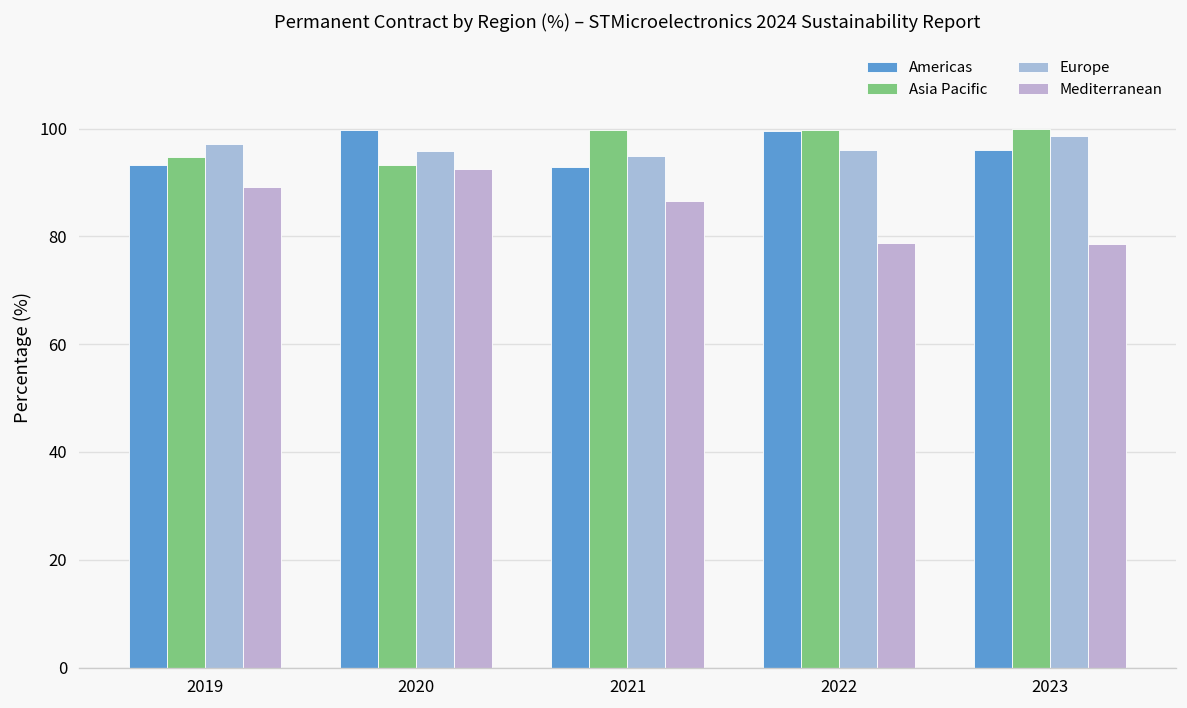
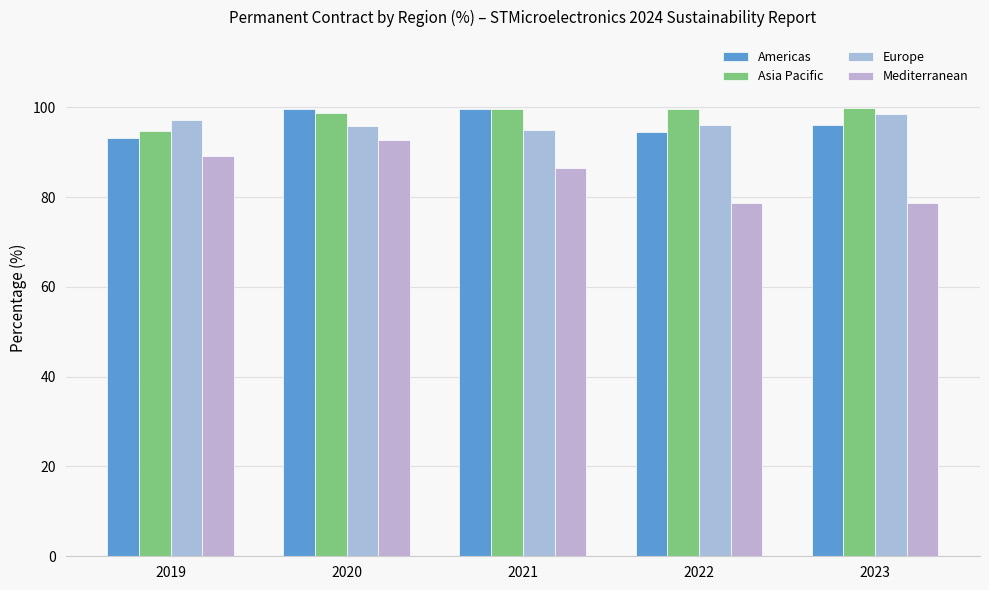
Asia Pacific, 2020: 93 -> 99
Americas, 2021: 93 -> 100
Americas, 2022: 100 -> 94
